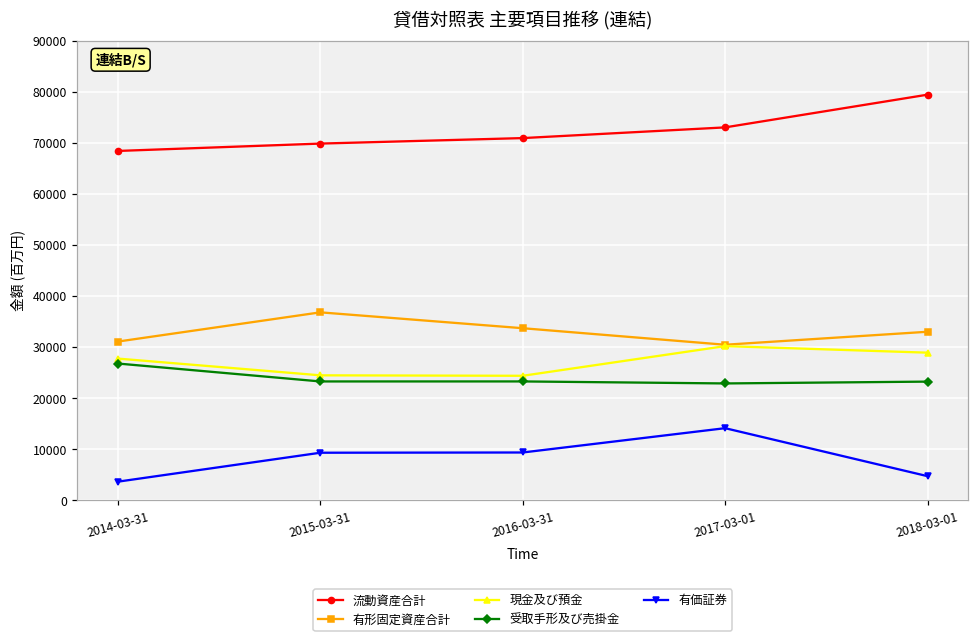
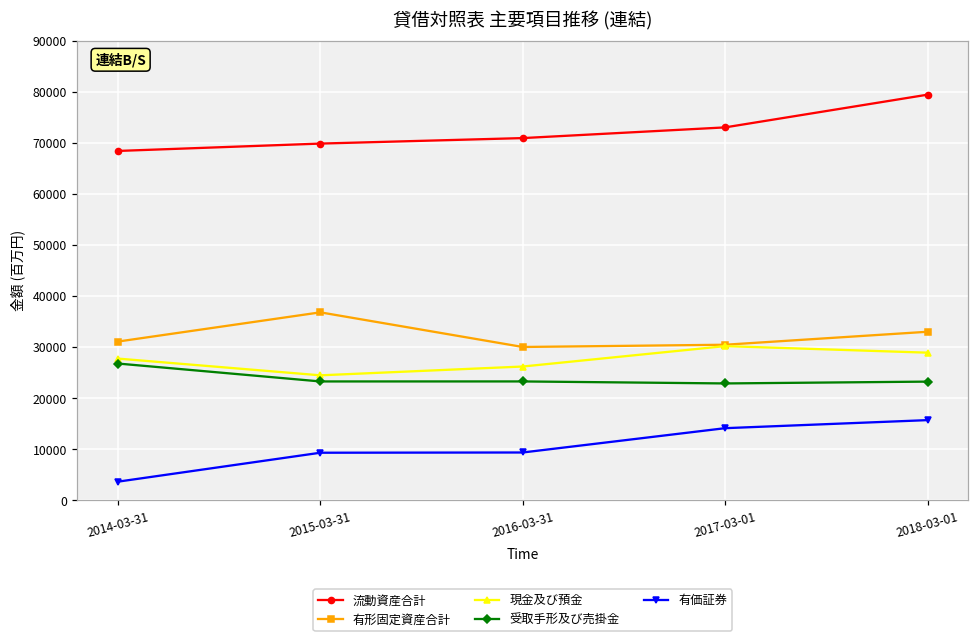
有形固定資産合計, 2016-03-31: 34000 -> 30000
現金及び預金, 2016-03-31: 24000 -> 26000
有価証券, 2018-03-01: 5000 -> 16000
